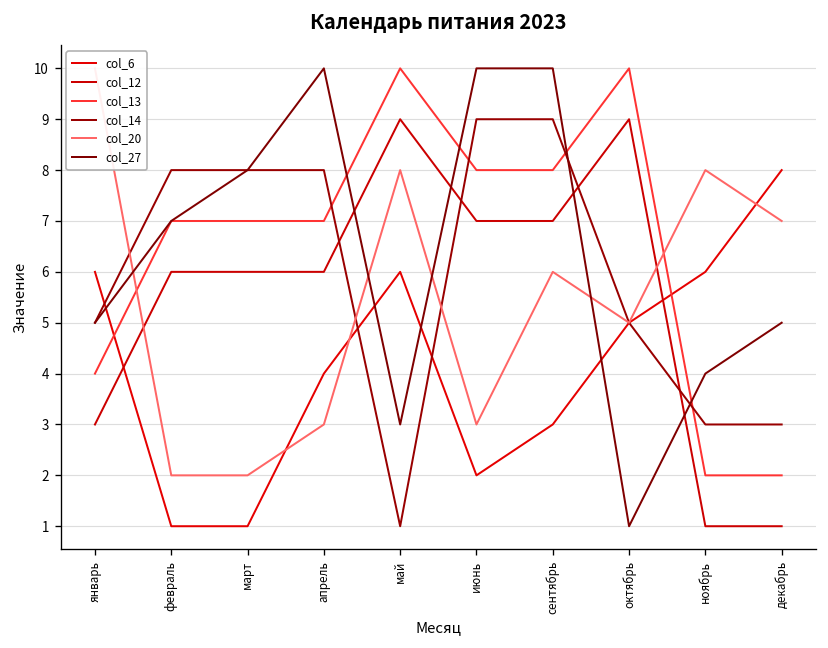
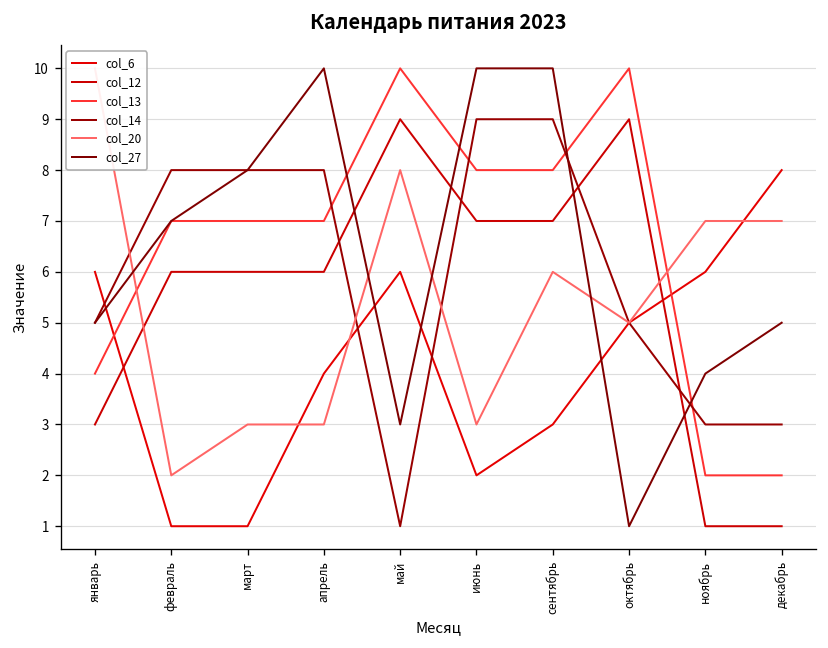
col_20, март: 2 -> 3
col_20, ноябрь: 8 -> 7
